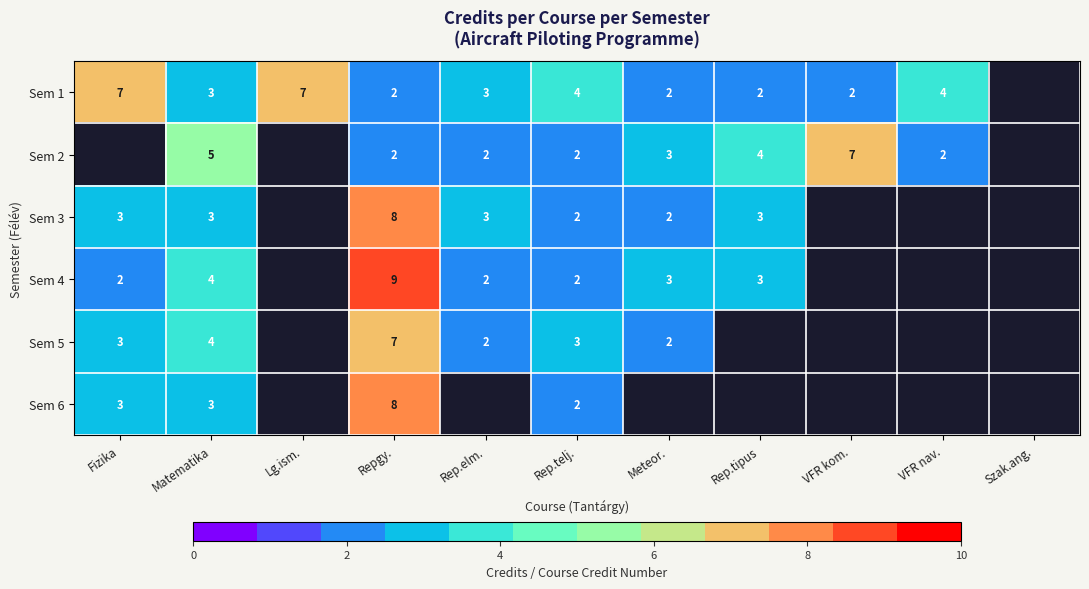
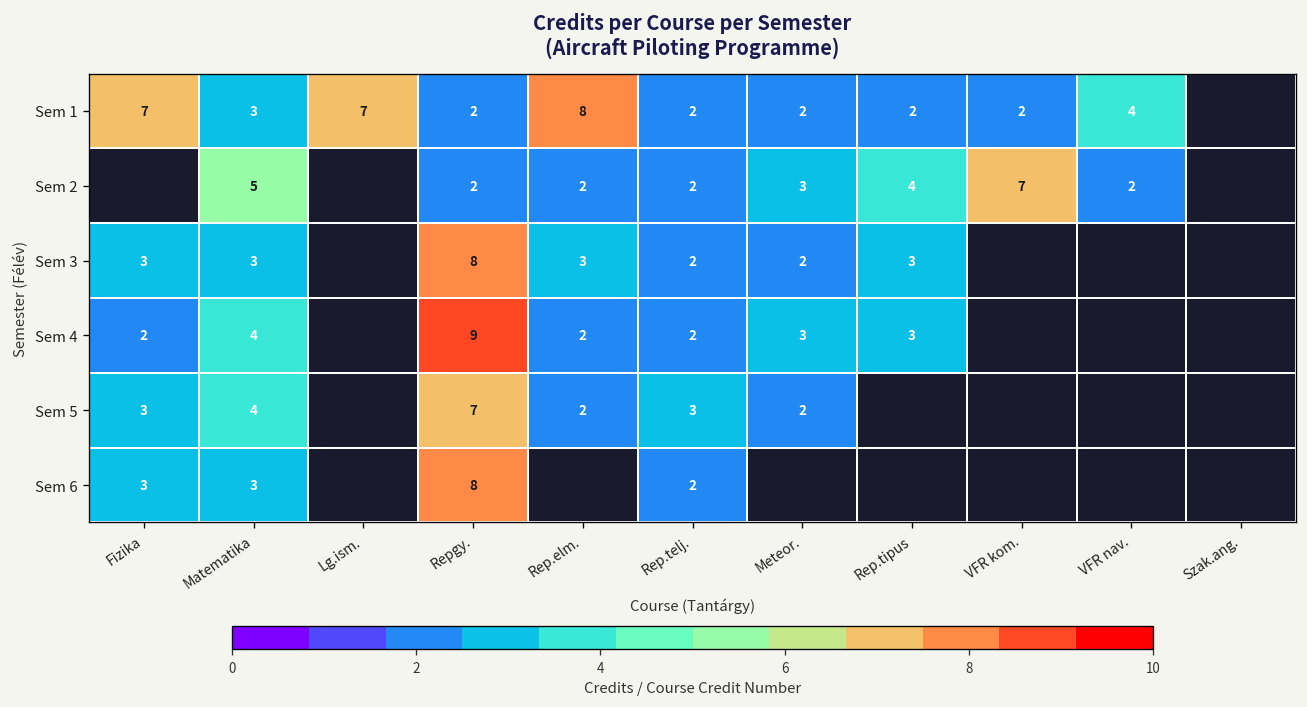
Sem 1, Rep.elm.: 3 -> 8
Sem 1, Rep.telj.: 4 -> 2
